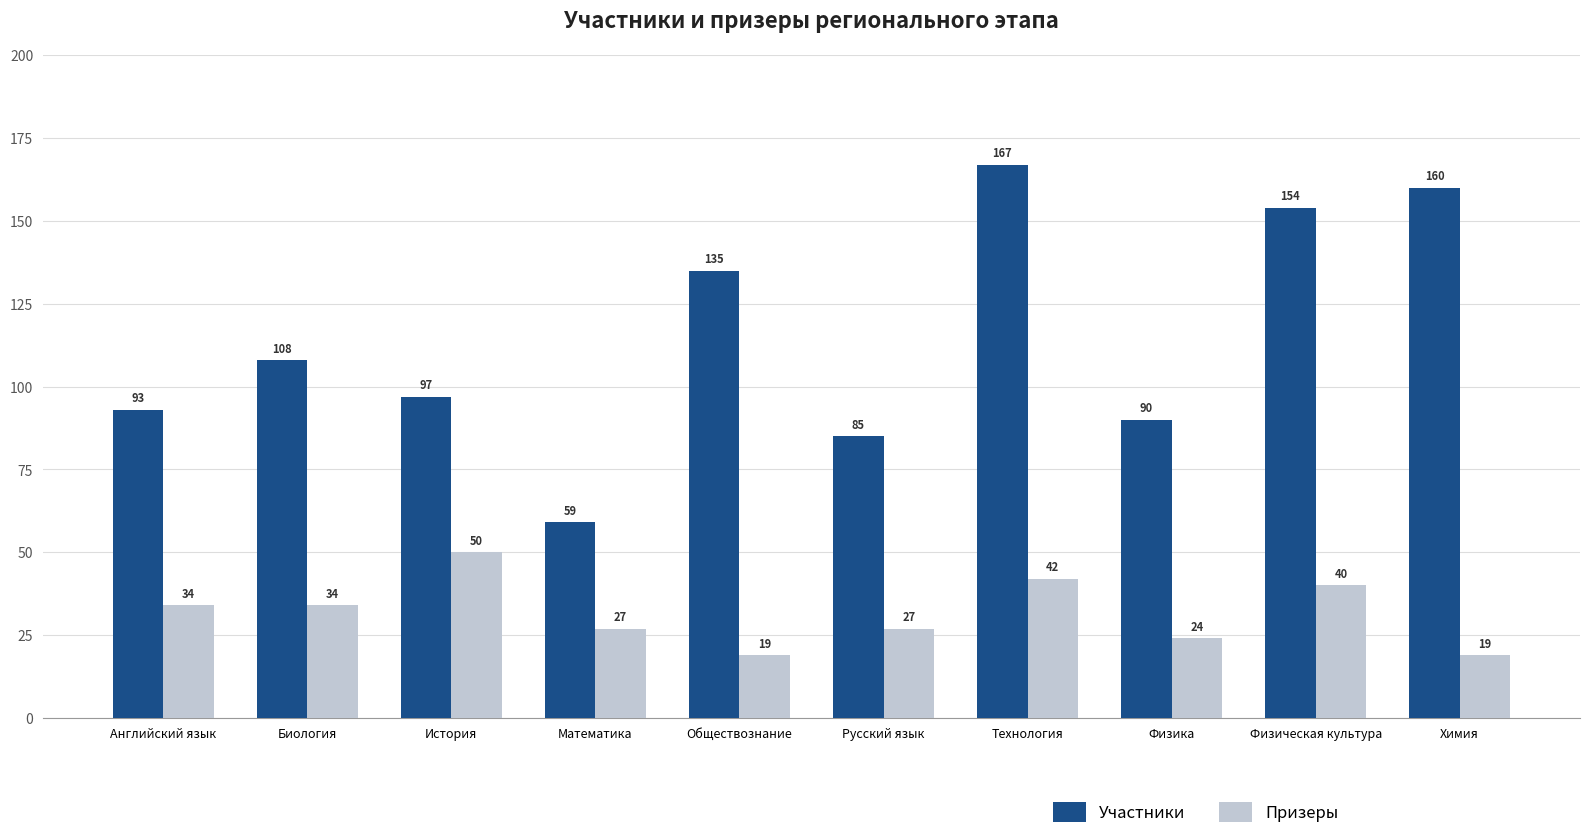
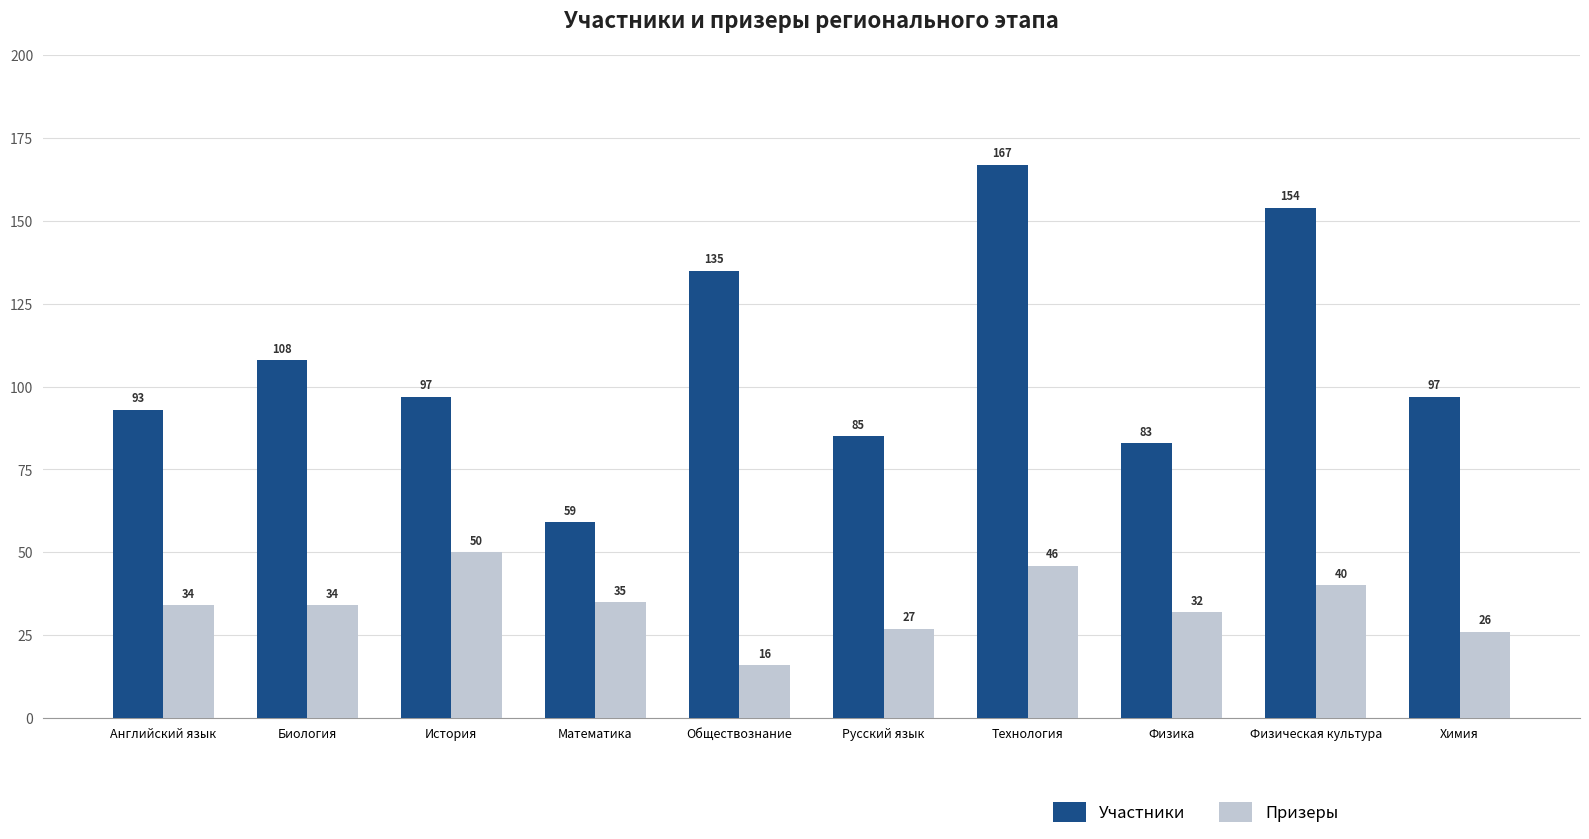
Призеры, Математика: 27 -> 35
Призеры, Обществознание: 19 -> 16
Призеры, Технология: 42 -> 46
Участники, Физика: 90 -> 83
Призеры, Физика: 24 -> 32
Участники, Химия: 160 -> 97
Призеры, Химия: 19 -> 26
